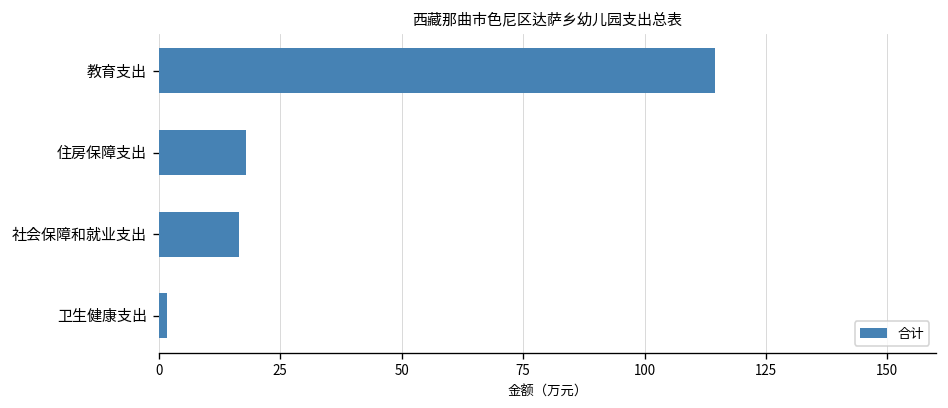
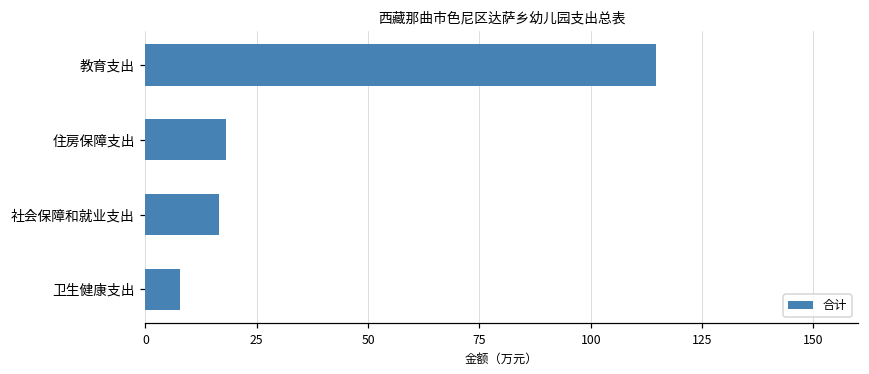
卫生健康支出: 2 -> 8
